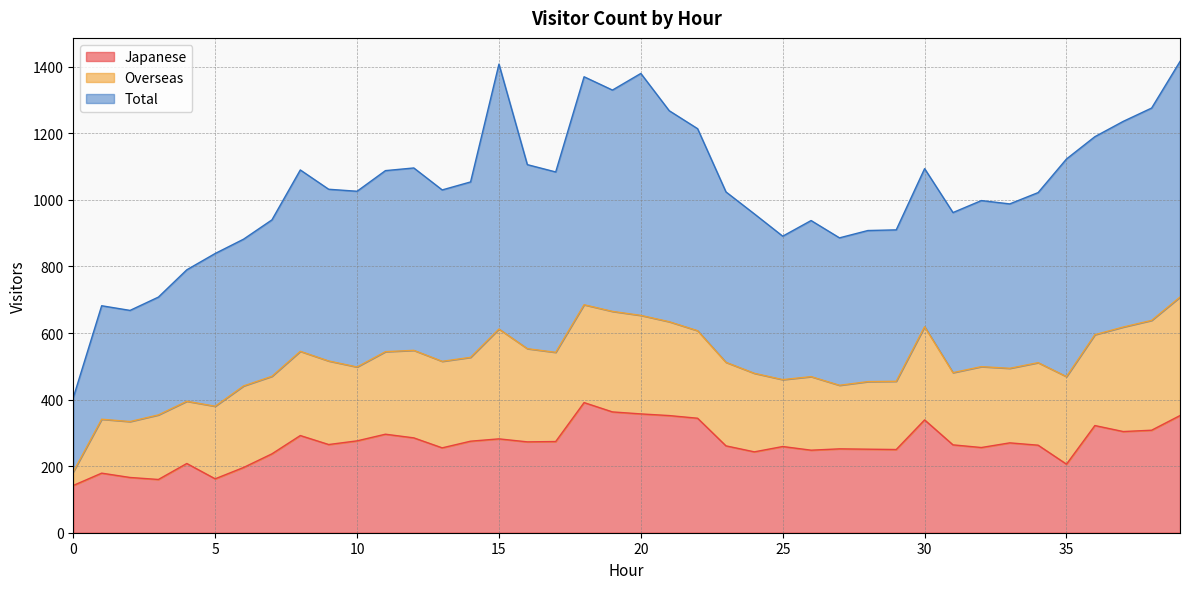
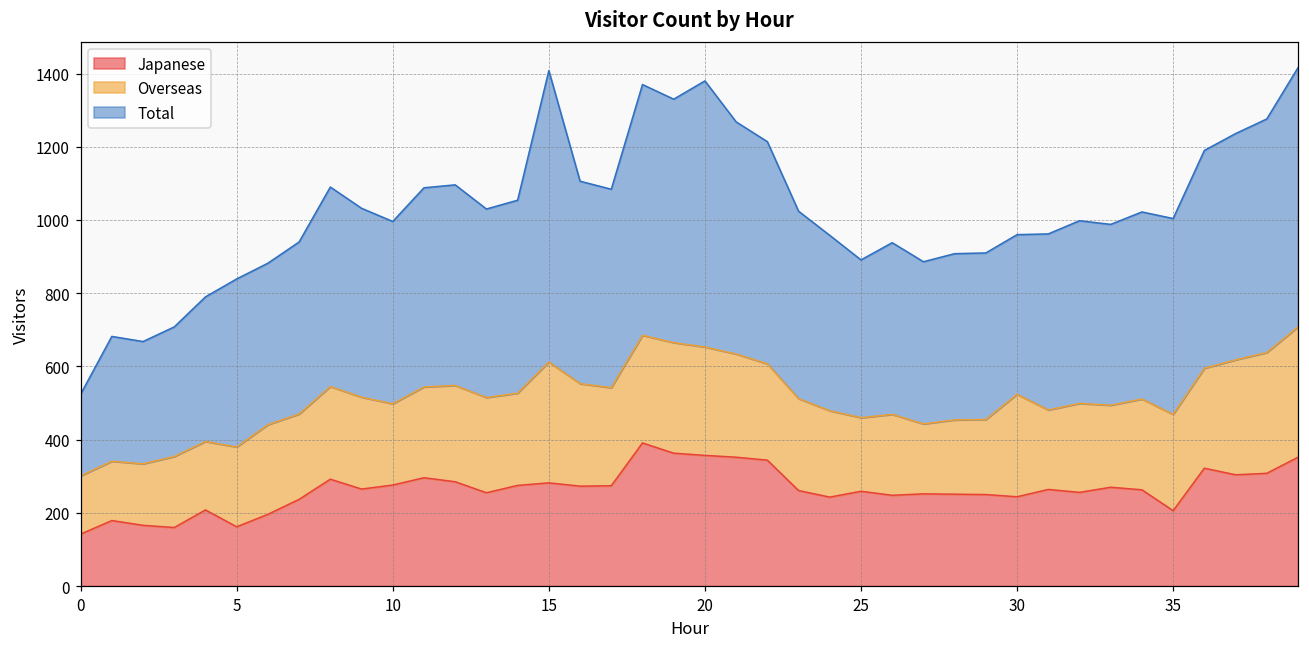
Overseas, 0: 40 -> 160
Total, 10: 530 -> 500
Japanese, 30: 340 -> 240
Total, 30: 480 -> 440
Total, 35: 650 -> 540
